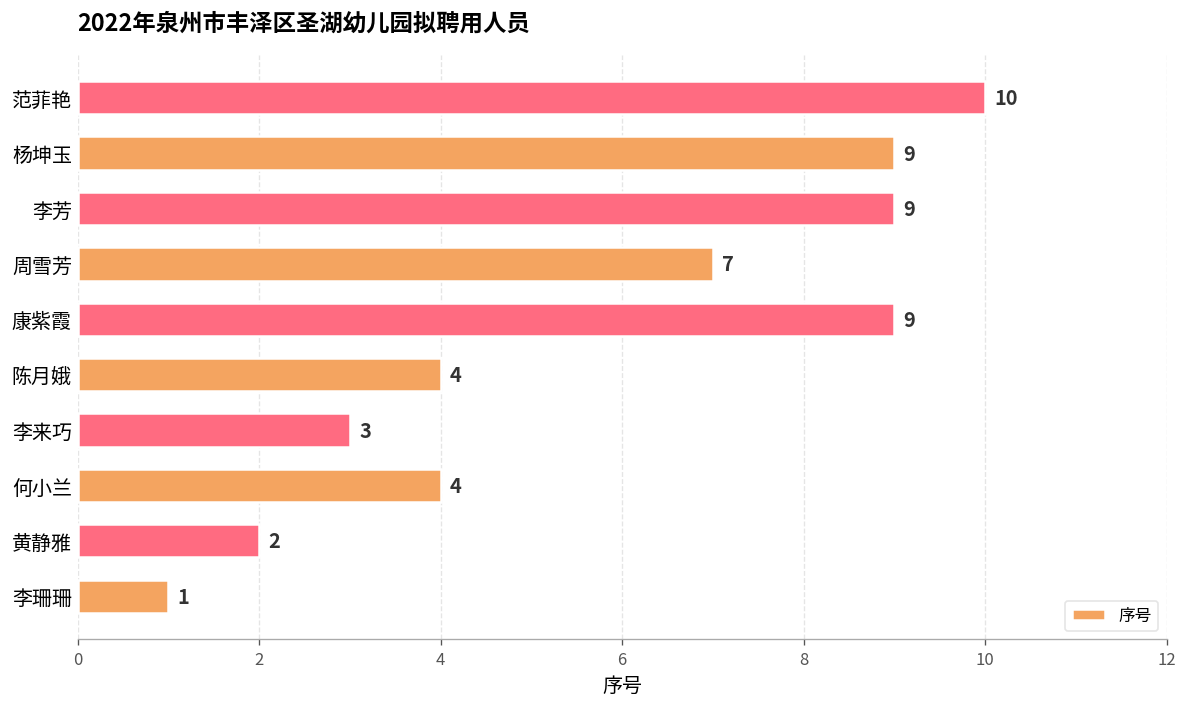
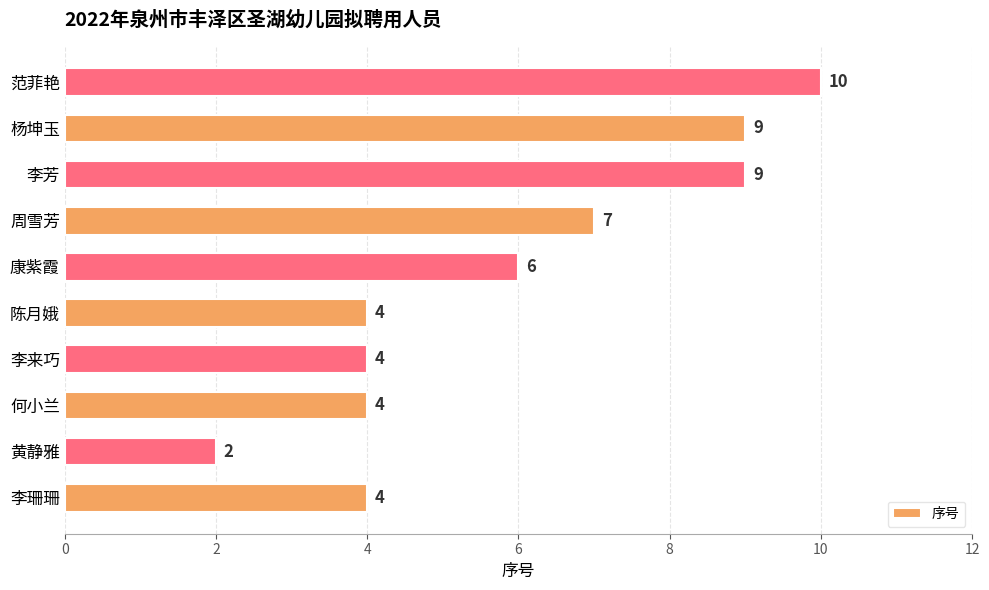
康紫霞: 9 -> 6
李来巧: 3 -> 4
李珊珊: 1 -> 4
